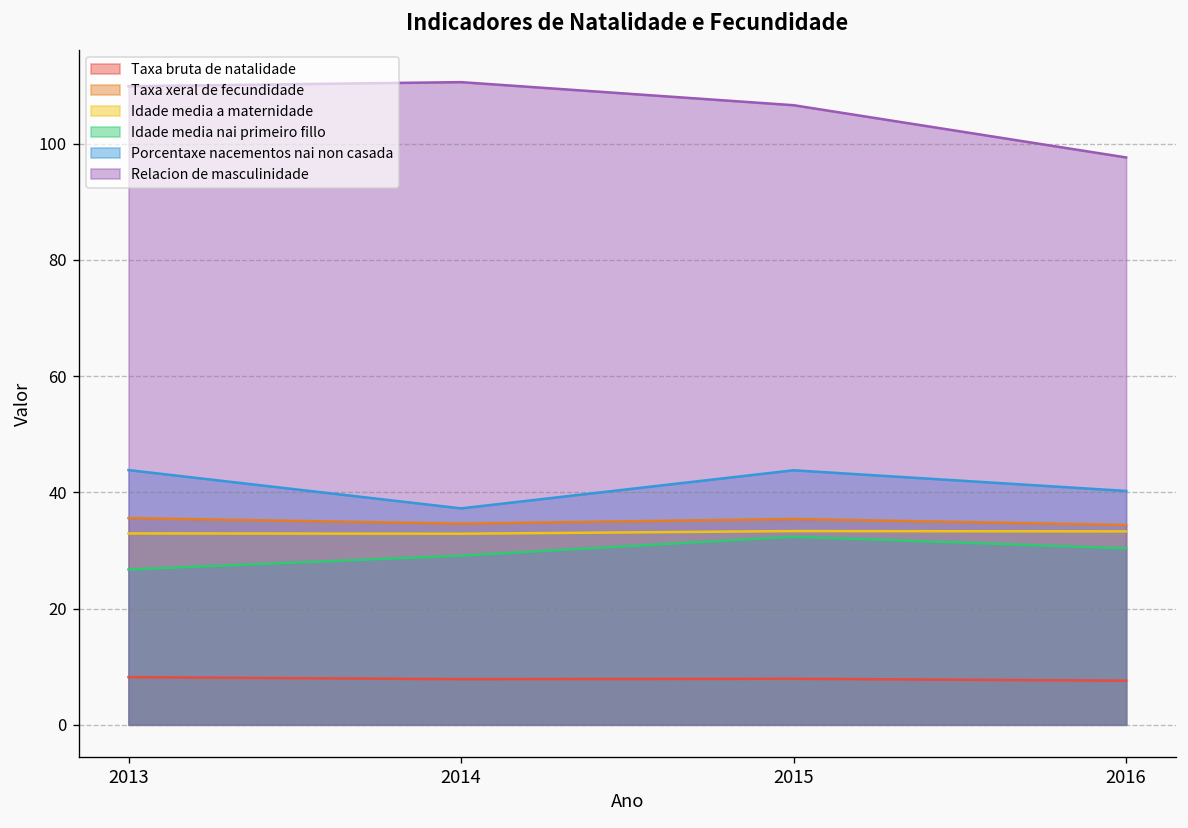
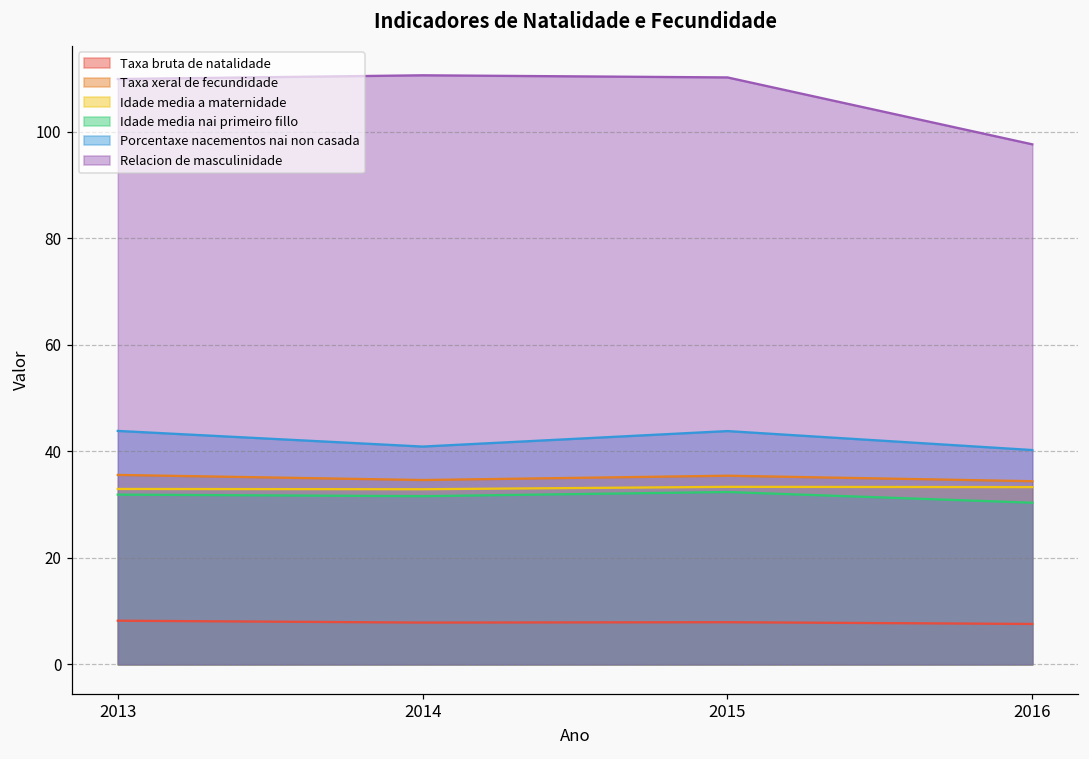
Idade media nai primeiro fillo, 2013: 27 -> 32
Idade media nai primeiro fillo, 2014: 29 -> 32
Porcentaxe nacementos nai non casada, 2014: 37 -> 41
Relacion de masculinidade, 2015: 107 -> 110
